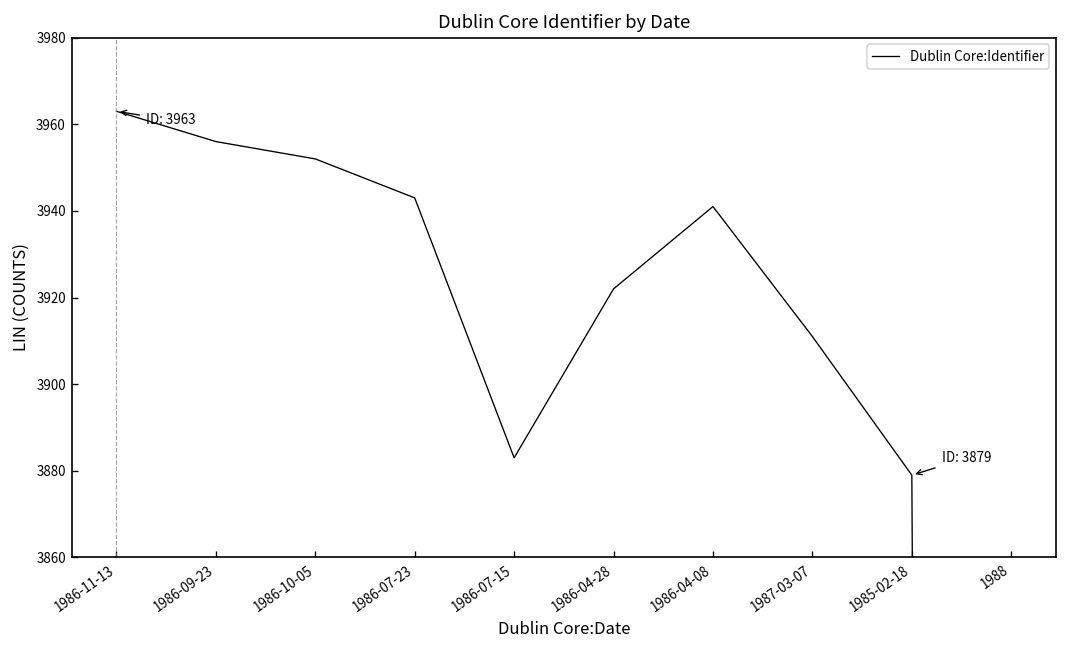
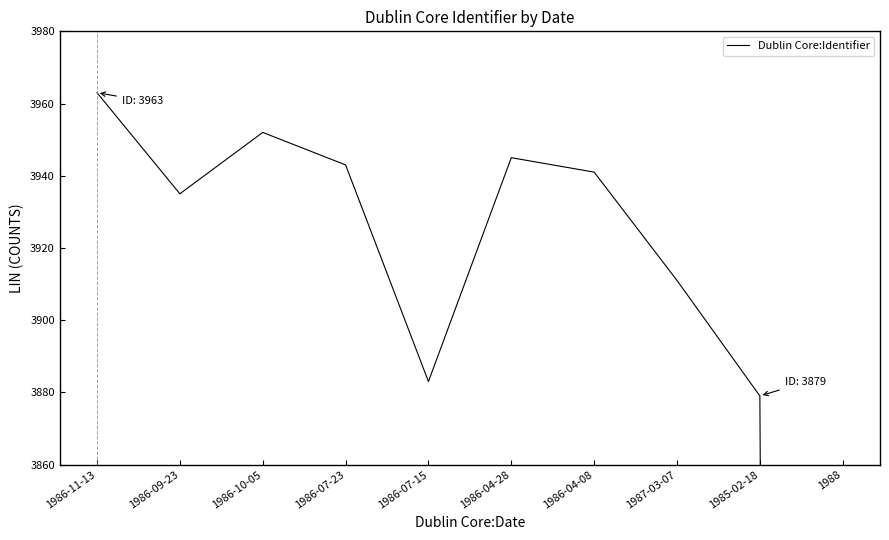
1986-09-23: 3956 -> 3935
1986-04-28: 3922 -> 3945
